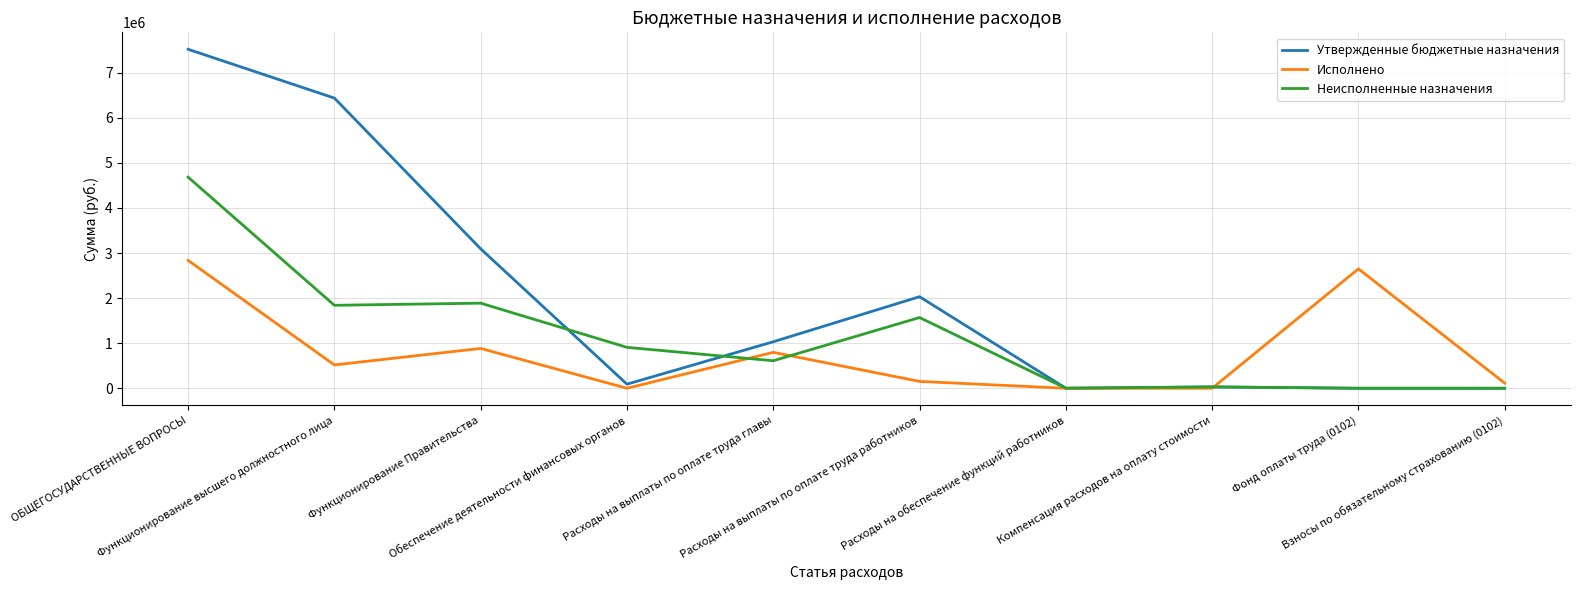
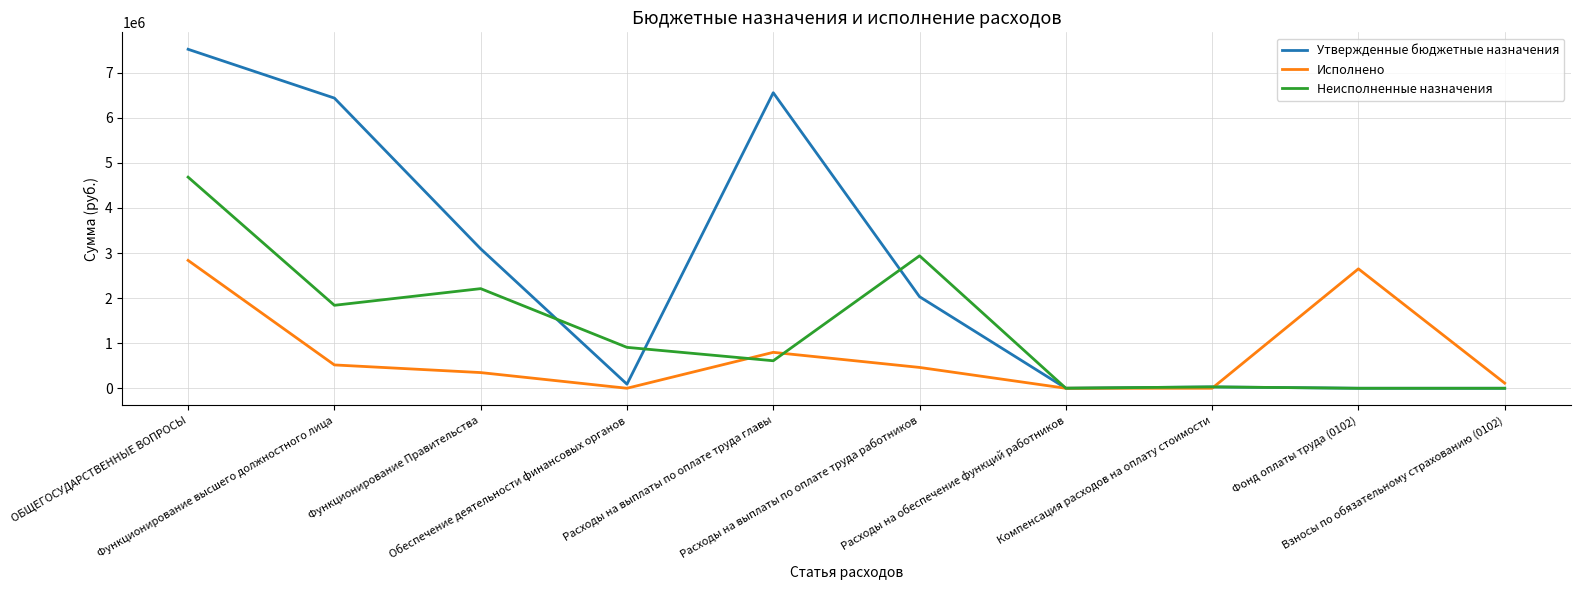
Исполнено, Функционирование Правительства: 900000 -> 300000
Неисполненные назначения, Функционирование Правительства: 1900000 -> 2200000
Утвержденные бюджетные назначения, Расходы на выплаты по оплате труда главы: 1000000 -> 6600000
Исполнено, Расходы на выплаты по оплате труда работников: 200000 -> 500000
Неисполненные назначения, Расходы на выплаты по оплате труда работников: 1600000 -> 2900000
